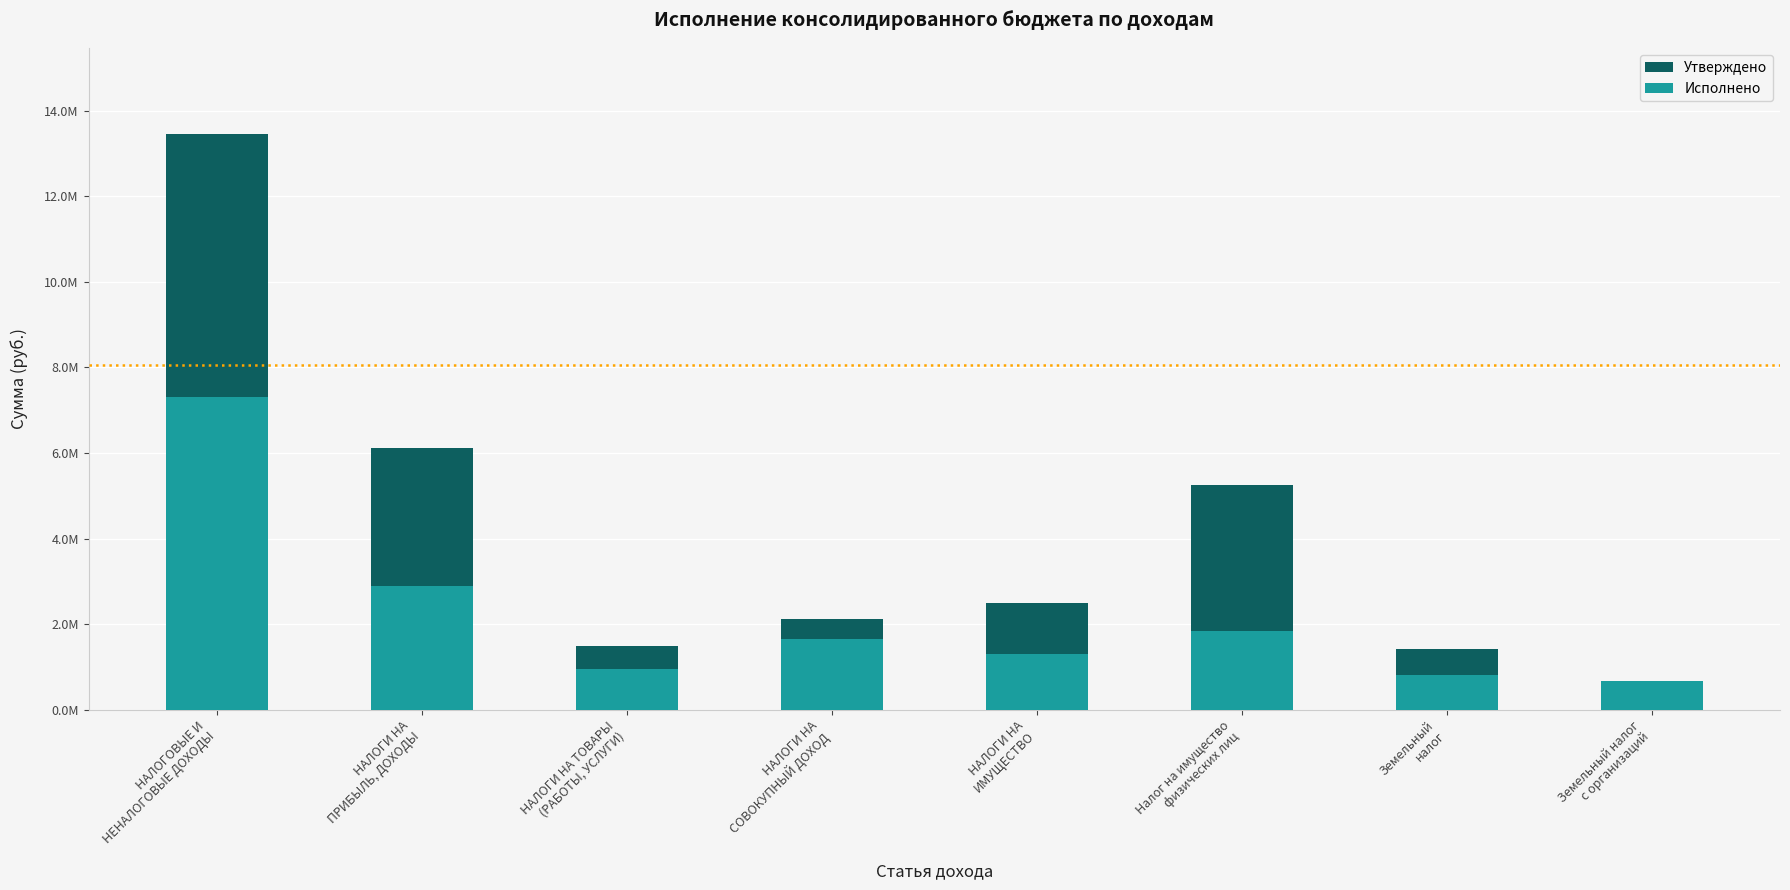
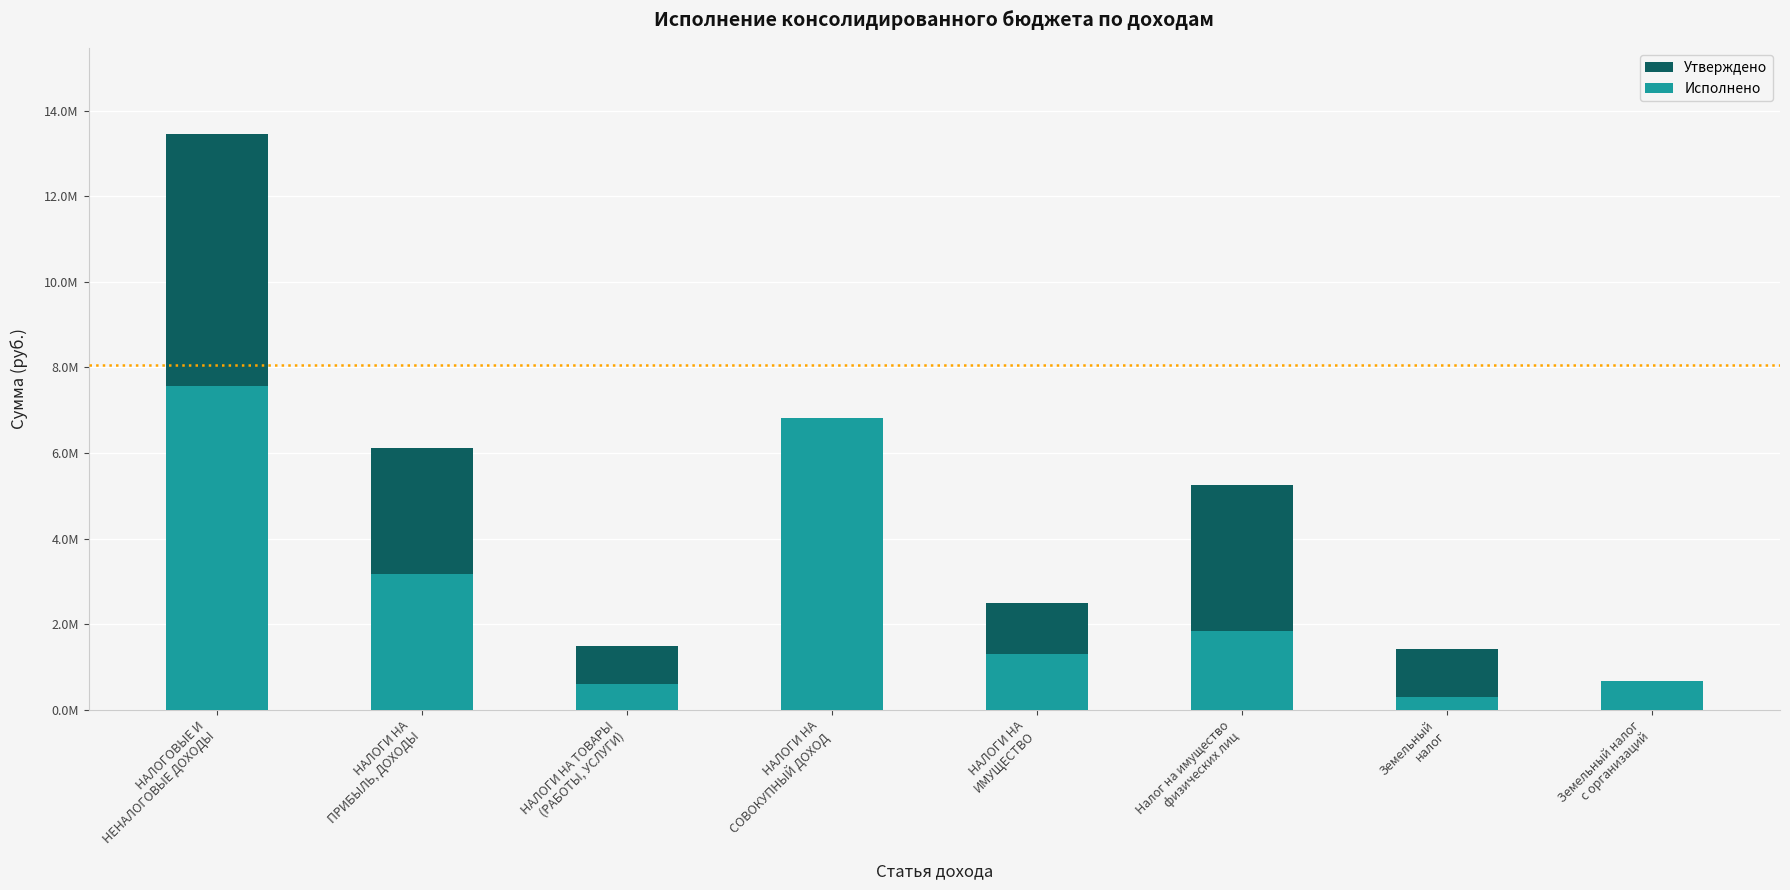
Исполнено, НАЛОГОВЫЕ И НЕНАЛОГОВЫЕ ДОХОДЫ: 7300000 -> 7600000
Исполнено, НАЛОГИ НА ПРИБЫЛЬ, ДОХОДЫ: 2900000 -> 3200000
Исполнено, НАЛОГИ НА ТОВАРЫ (РАБОТЫ, УСЛУГИ): 1000000 -> 600000
Исполнено, НАЛОГИ НА СОВОКУПНЫЙ ДОХОД: 1700000 -> 6800000
Исполнено, Земельный налог: 800000 -> 300000
